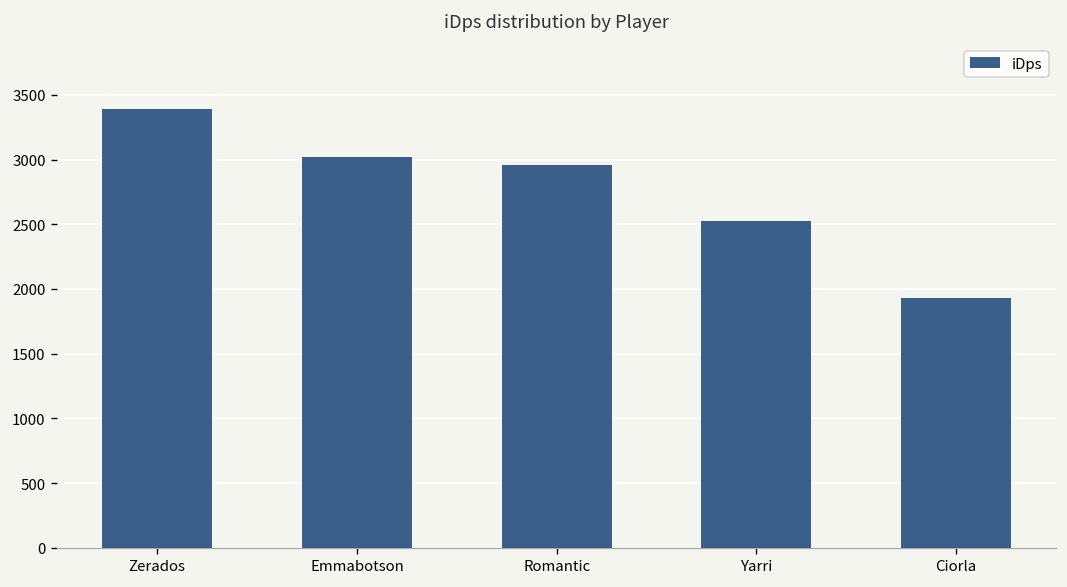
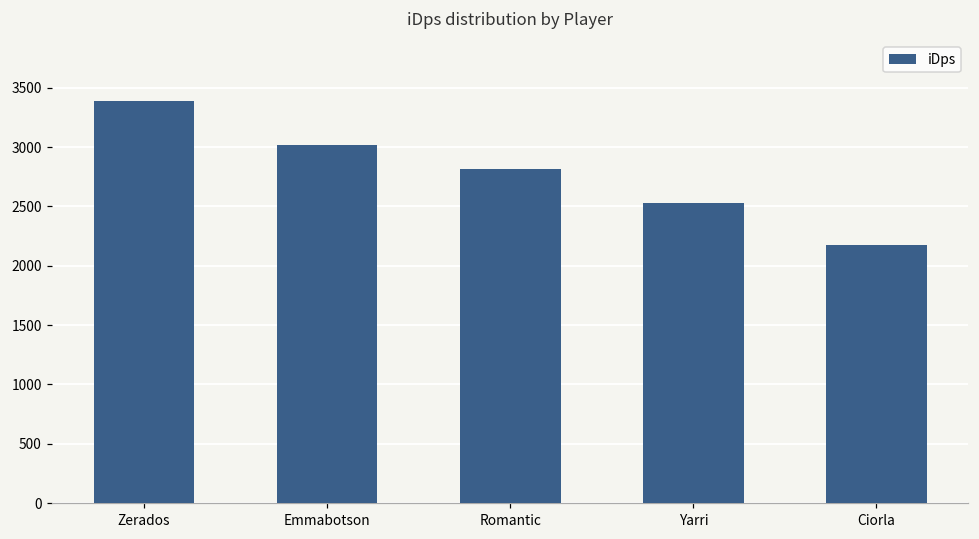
Romantic: 2960 -> 2820
Ciorla: 1930 -> 2170
